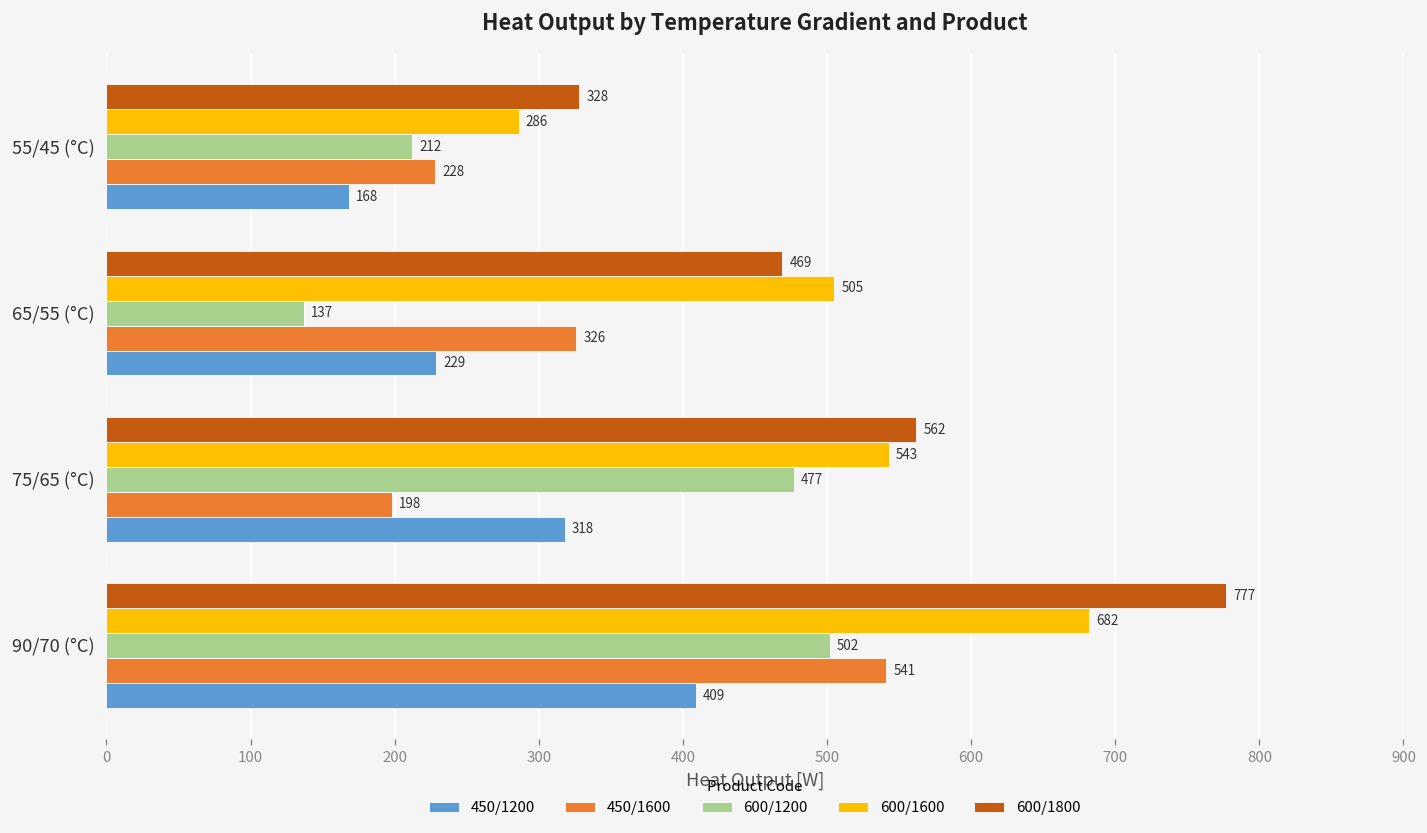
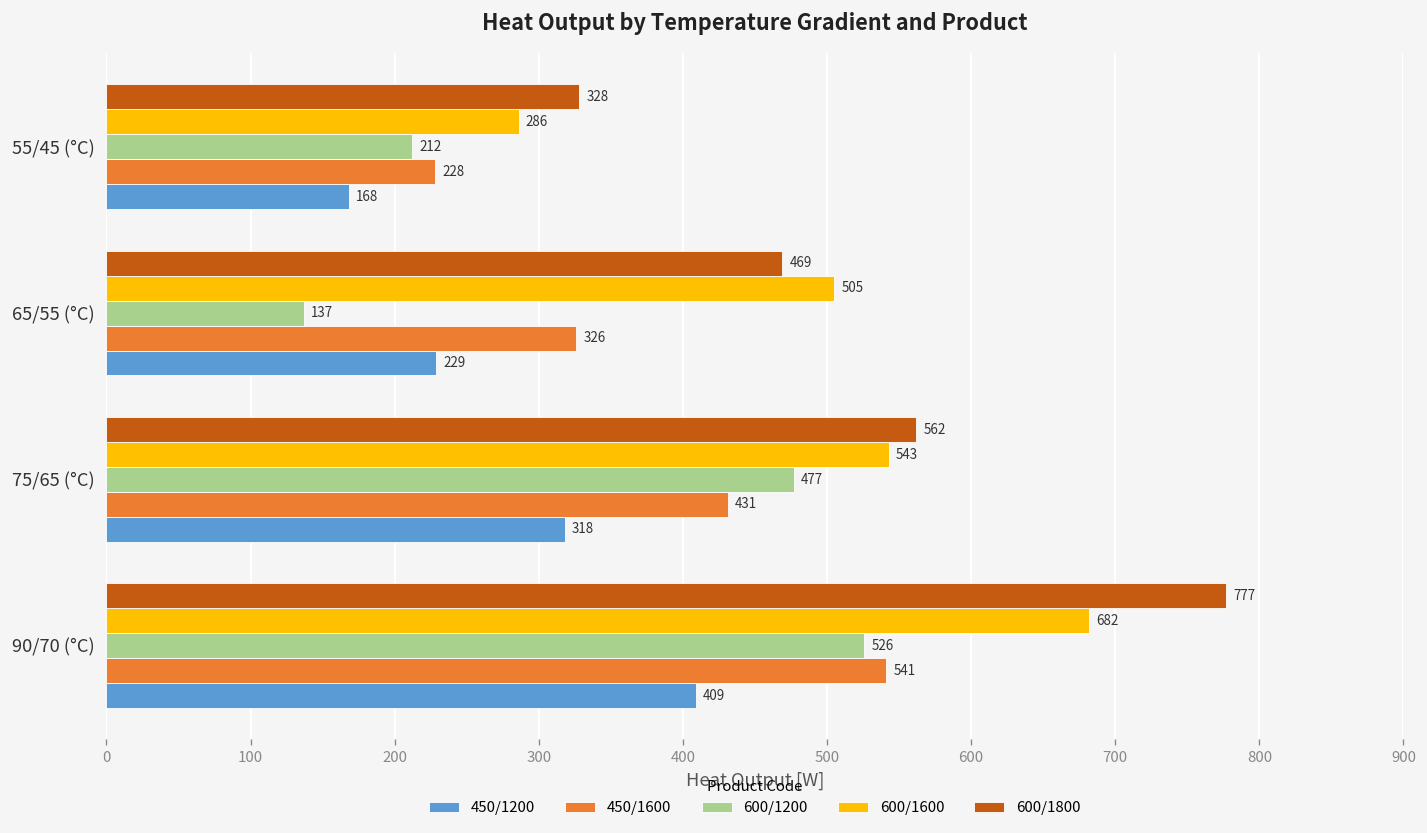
450/1600, 75/65 (°C): 198 -> 431
600/1200, 90/70 (°C): 502 -> 526
